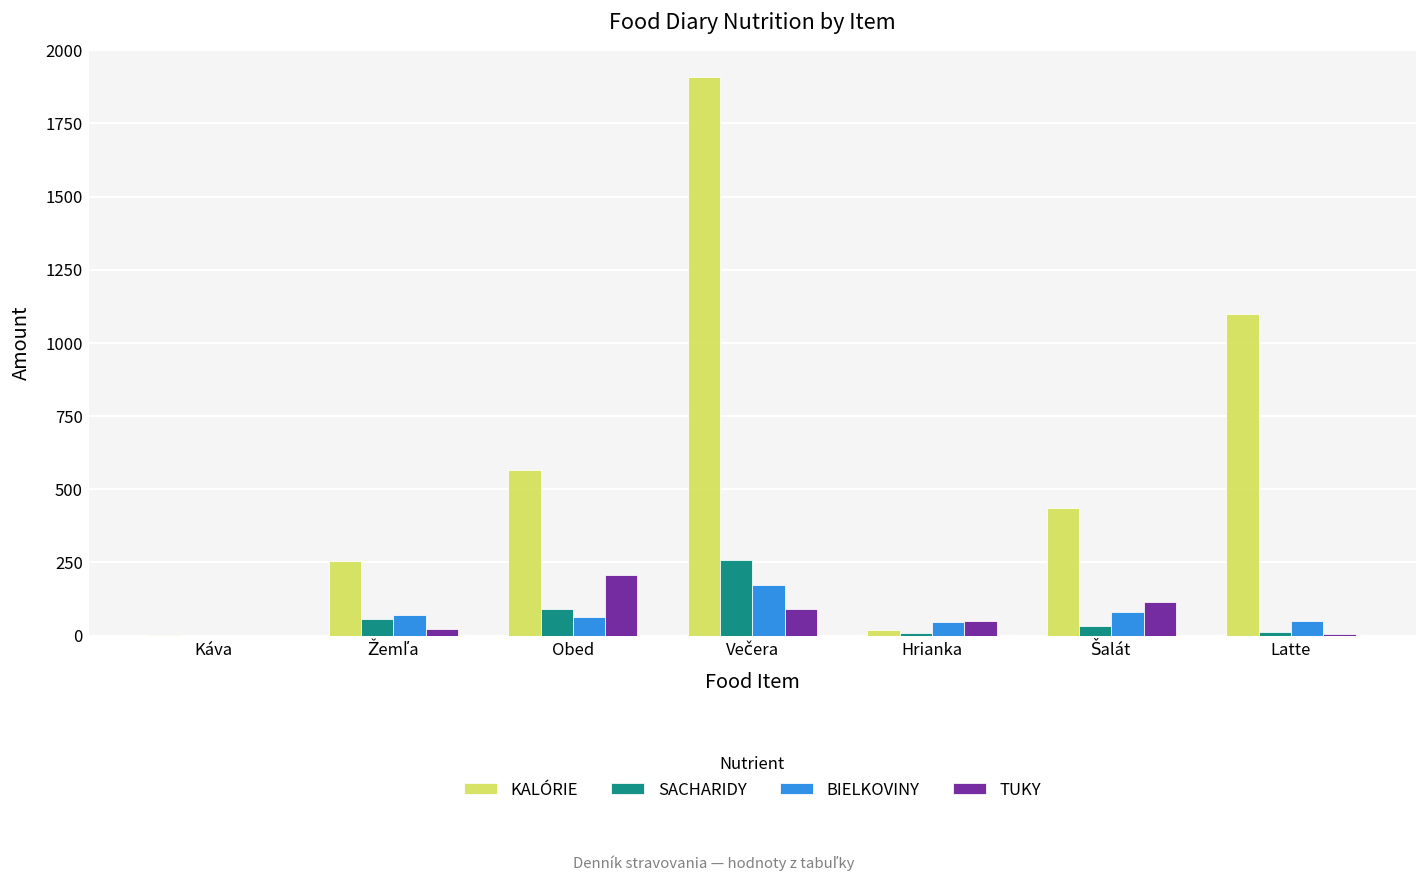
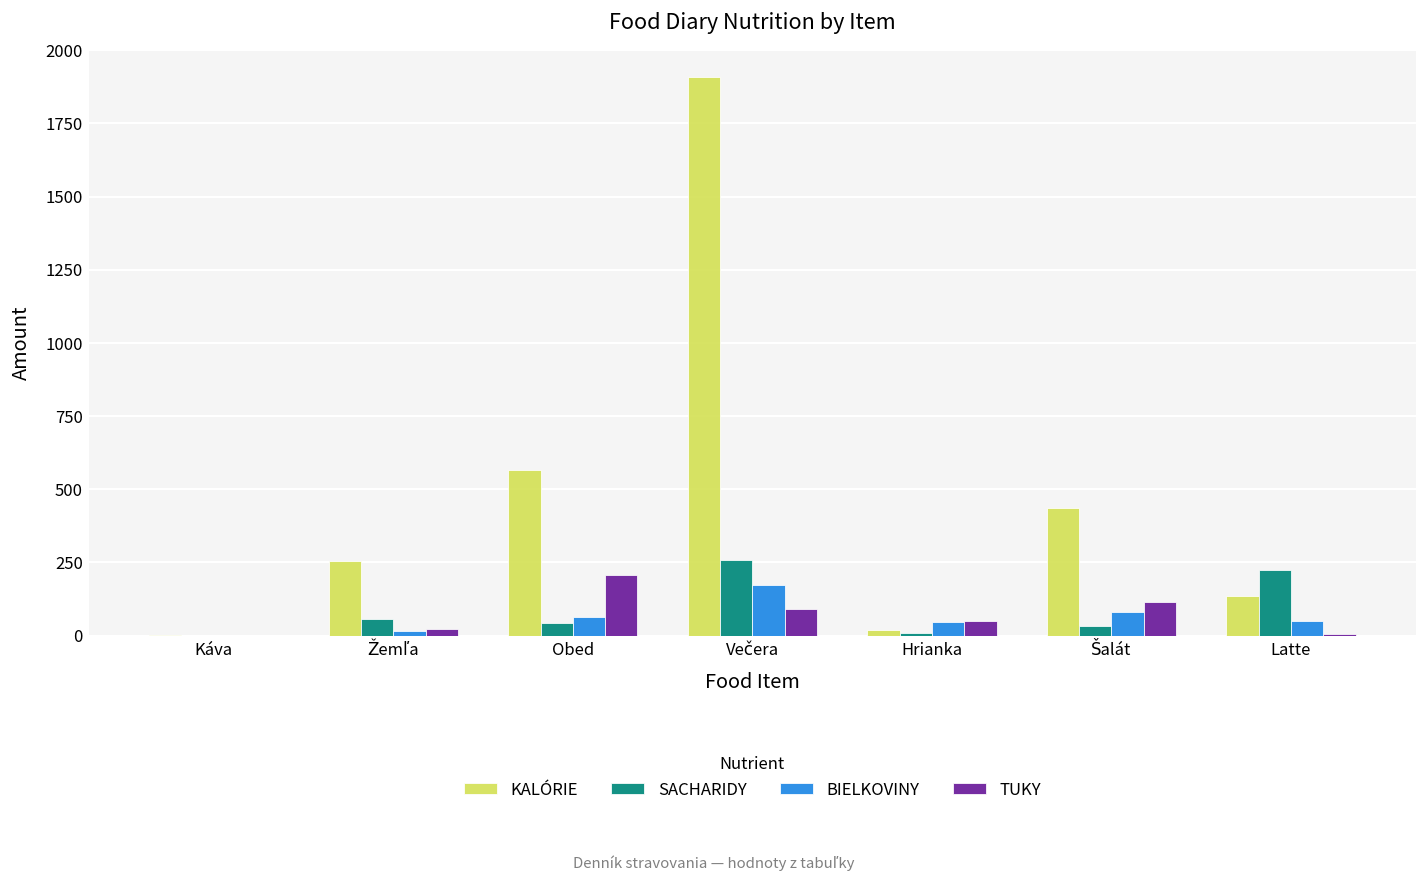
BIELKOVINY, Žemľa: 70 -> 10
SACHARIDY, Obed: 90 -> 40
KALÓRIE, Latte: 1100 -> 140
SACHARIDY, Latte: 10 -> 220
